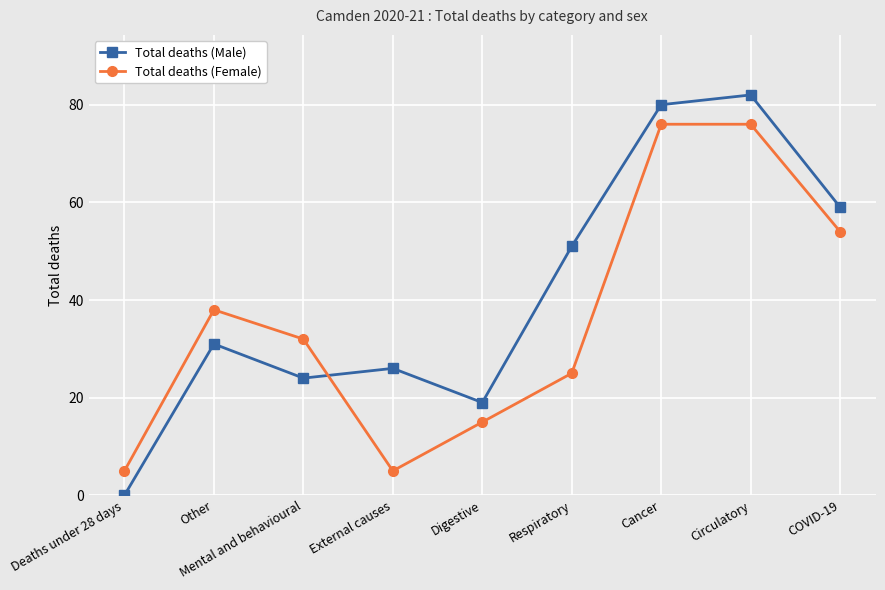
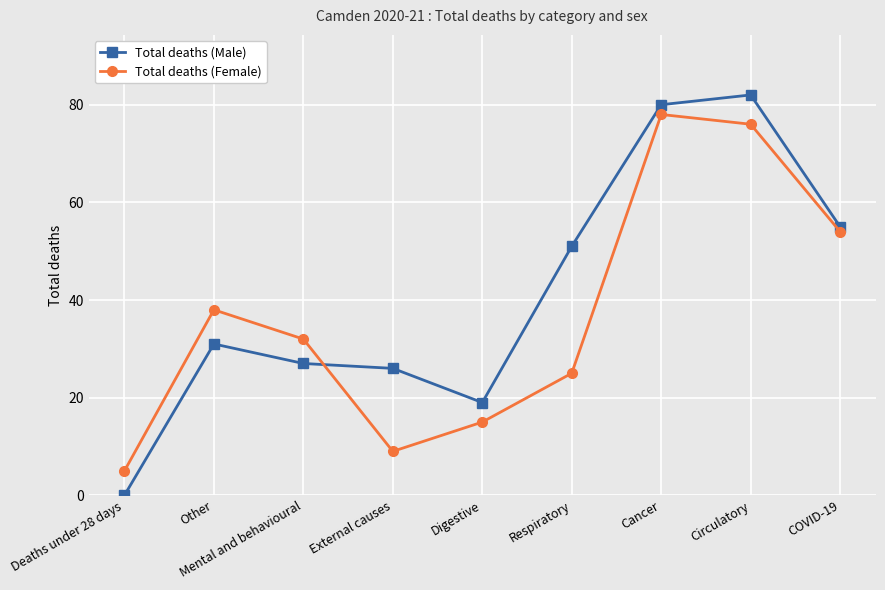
Total deaths (Male), Mental and behavioural: 24 -> 27
Total deaths (Female), External causes: 5 -> 9
Total deaths (Female), Cancer: 76 -> 78
Total deaths (Male), COVID-19: 59 -> 55
